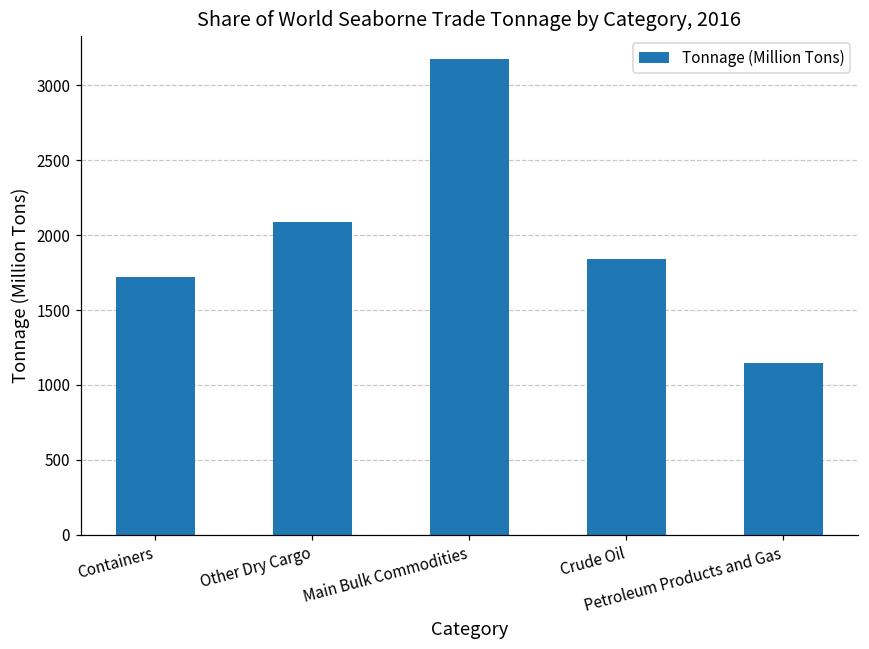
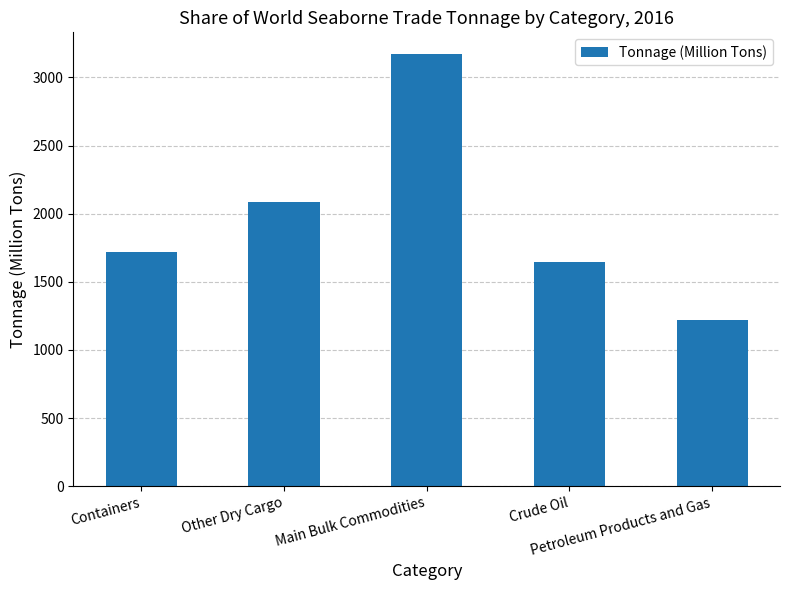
Crude Oil: 1840 -> 1640
Petroleum Products and Gas: 1150 -> 1220
